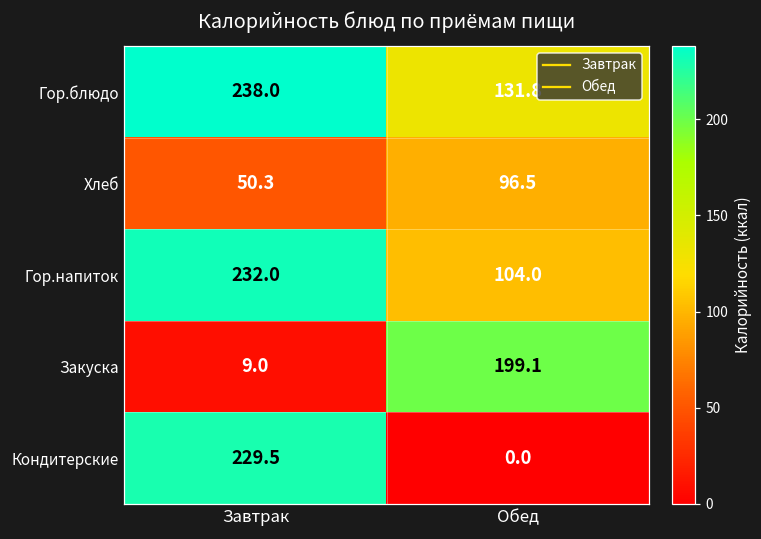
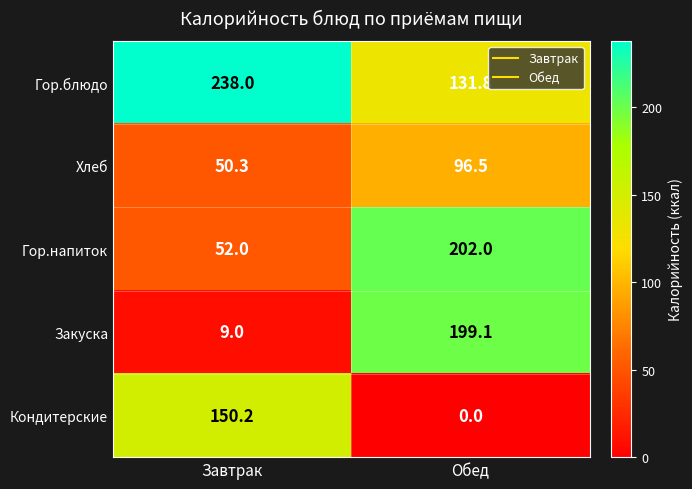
Гор.напиток, Завтрак: 232.0 -> 52.0
Гор.напиток, Обед: 104.0 -> 202.0
Кондитерские, Завтрак: 229.5 -> 150.2
